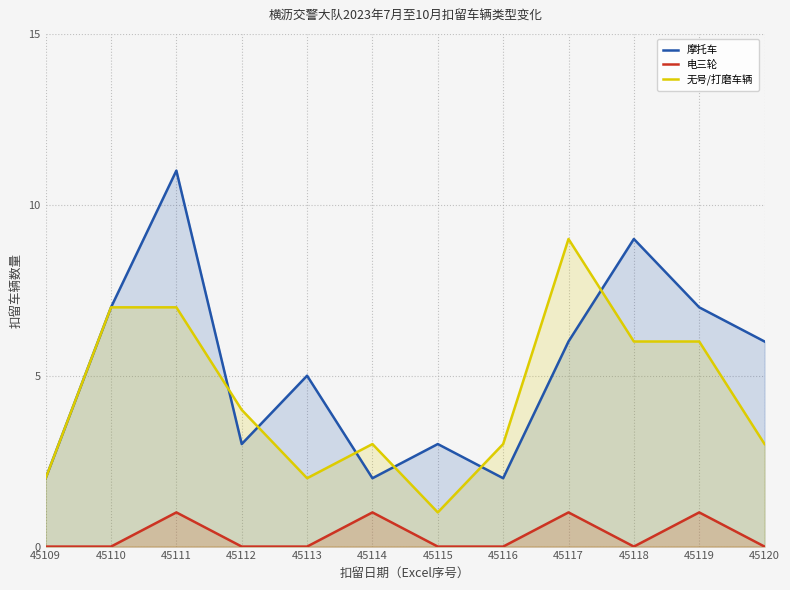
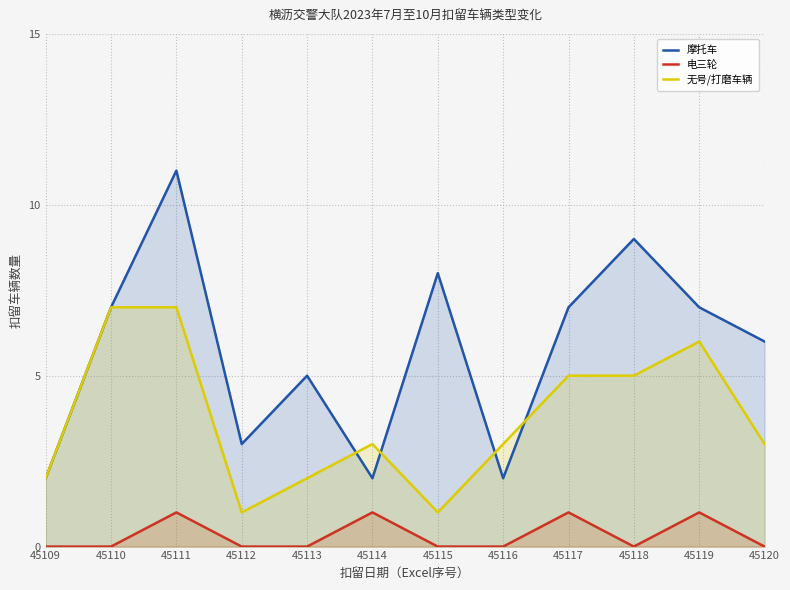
无号/打磨车辆, 45112: 4 -> 1
摩托车, 45115: 3 -> 8
摩托车, 45117: 6 -> 7
无号/打磨车辆, 45117: 9 -> 5
无号/打磨车辆, 45118: 6 -> 5
